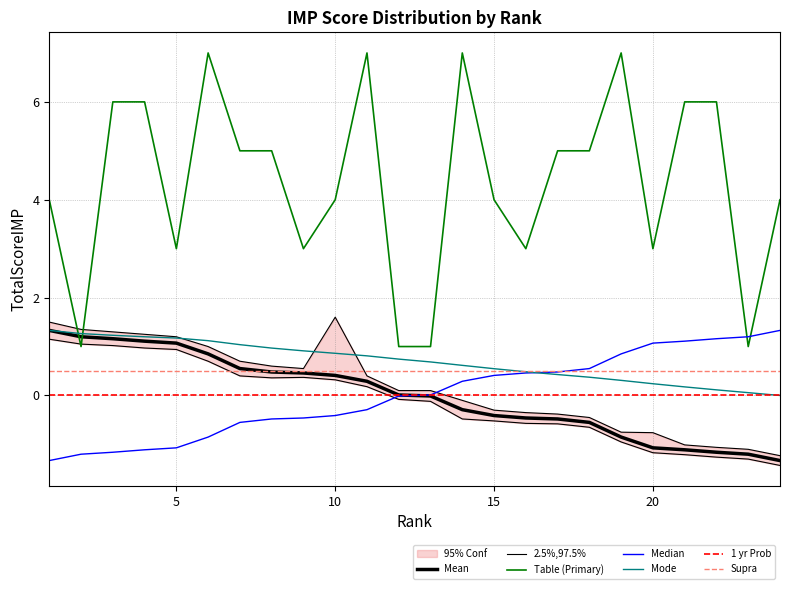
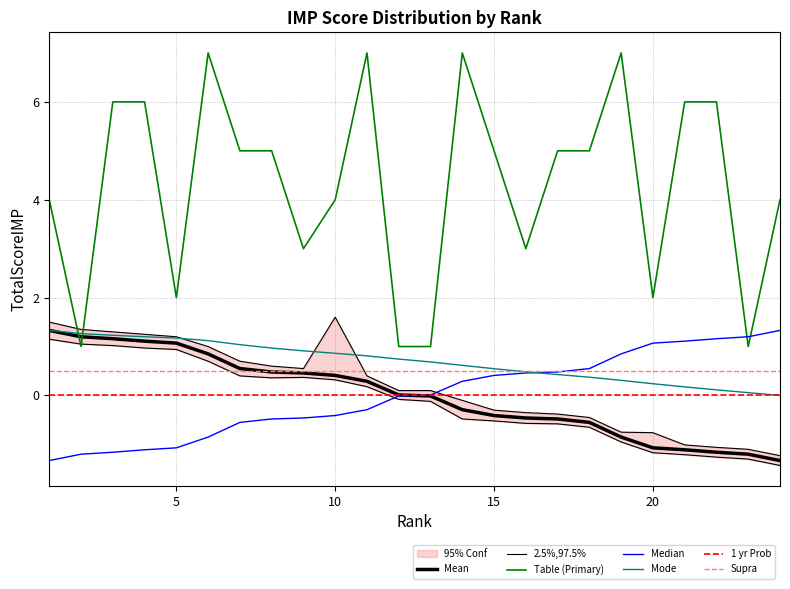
Table (Primary), 5: 3 -> 2
Table (Primary), 15: 4 -> 5
Table (Primary), 20: 3 -> 2
